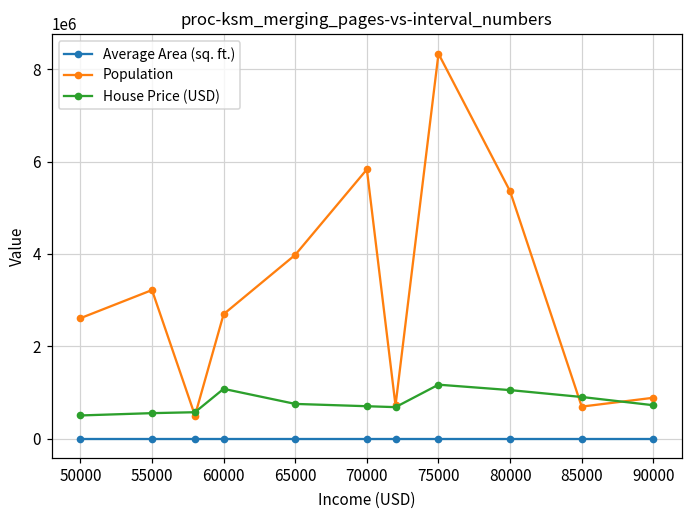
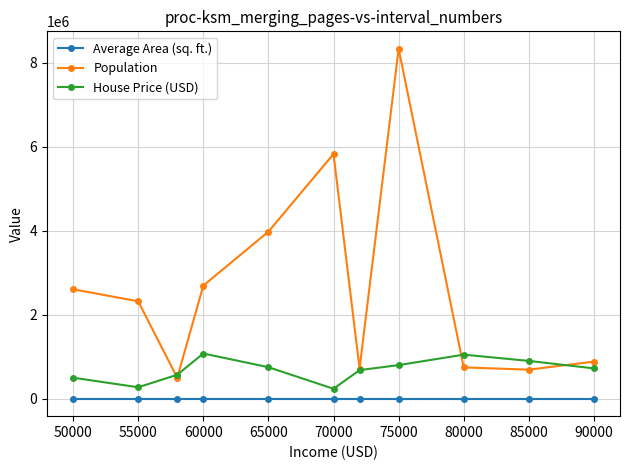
Population, 55000: 3200000 -> 2300000
House Price (USD), 55000: 600000 -> 300000
House Price (USD), 70000: 700000 -> 200000
House Price (USD), 75000: 1200000 -> 800000
Population, 80000: 5400000 -> 700000
